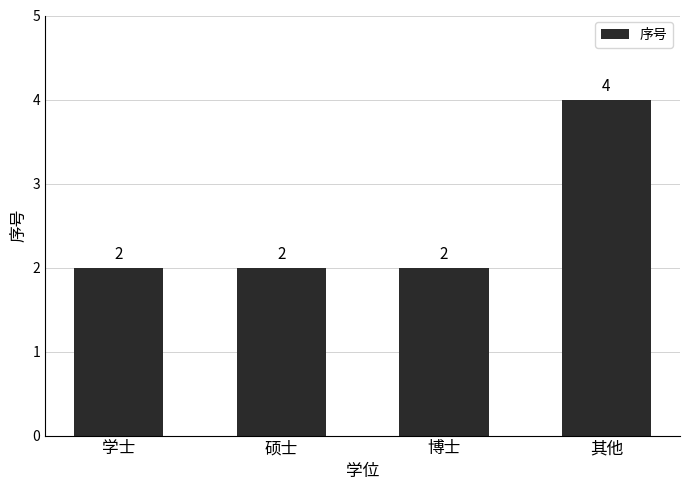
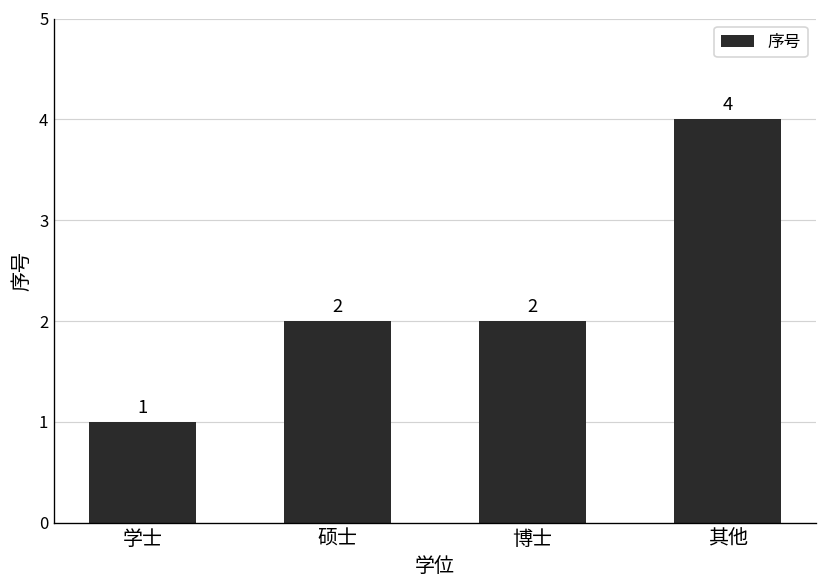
学士: 2 -> 1
